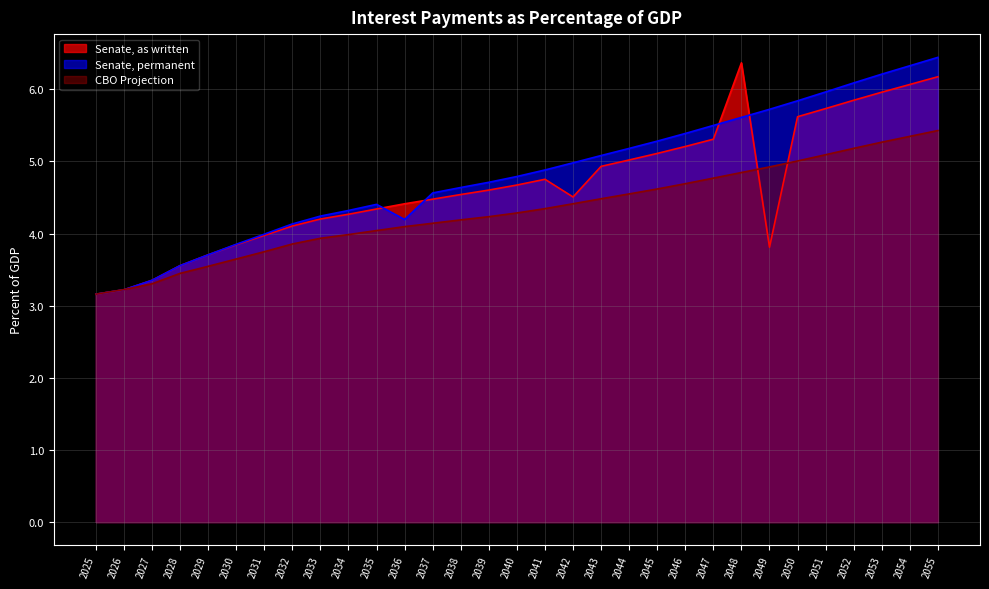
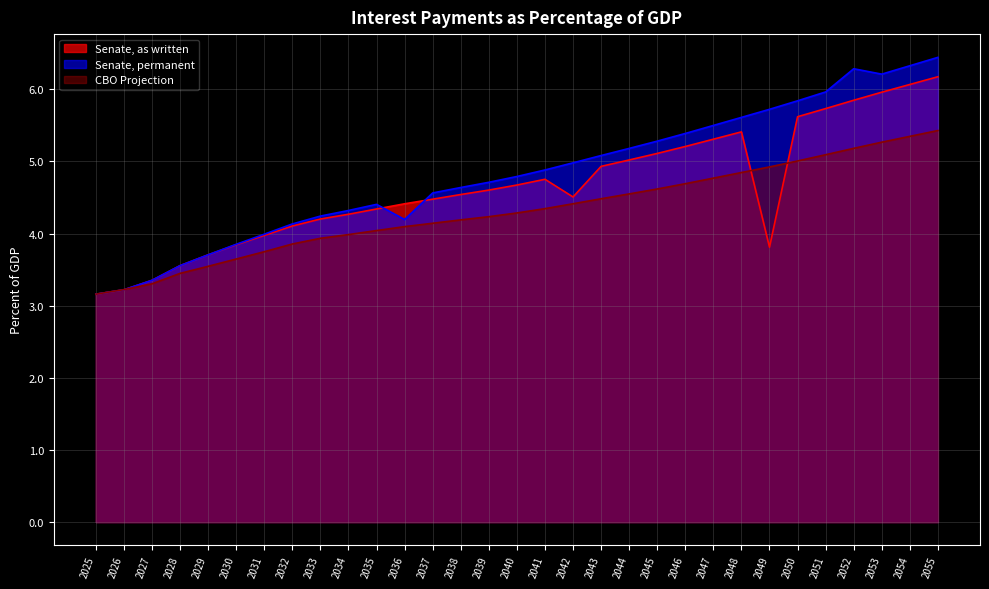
Senate, as written, 2048: 6.4 -> 5.4
Senate, permanent, 2052: 6.1 -> 6.3
